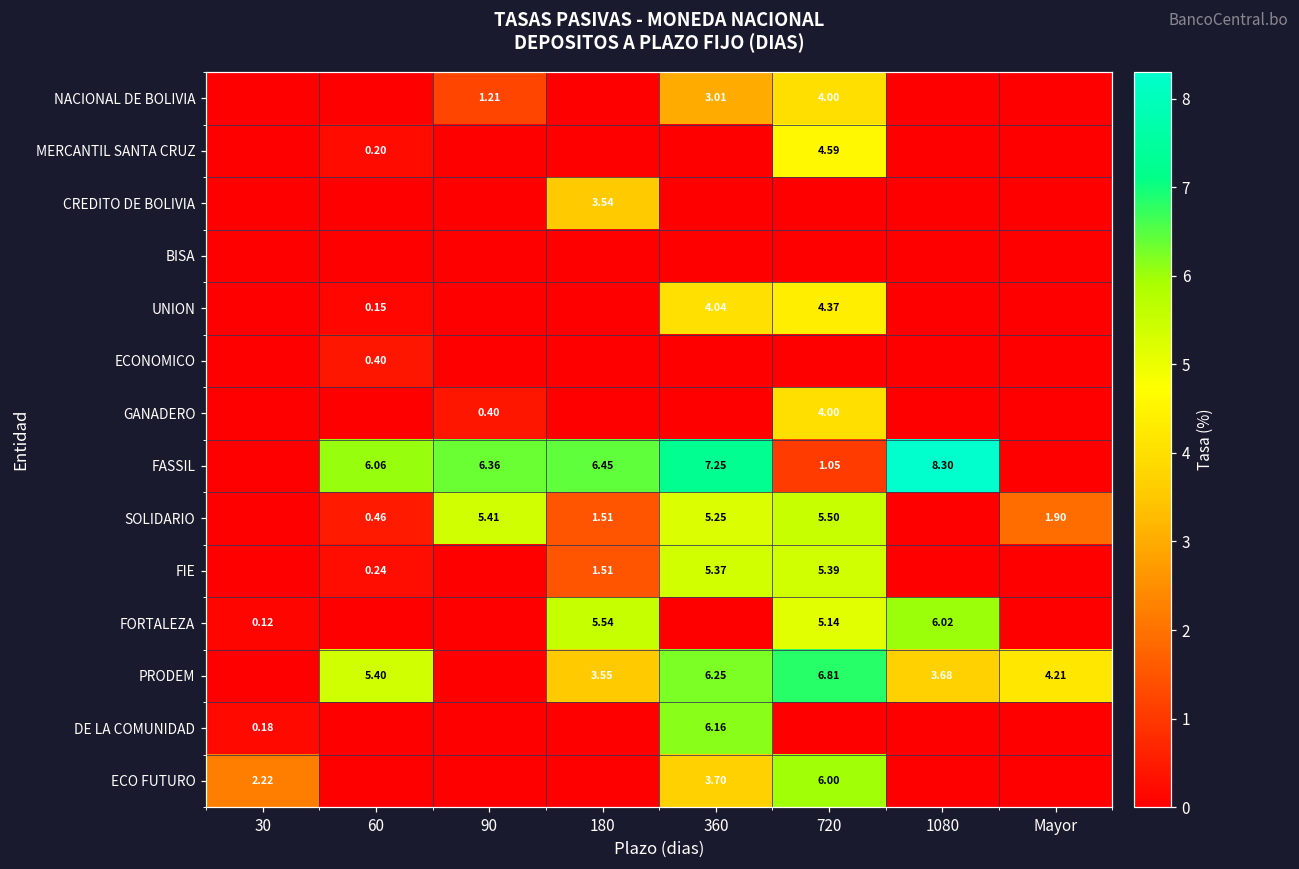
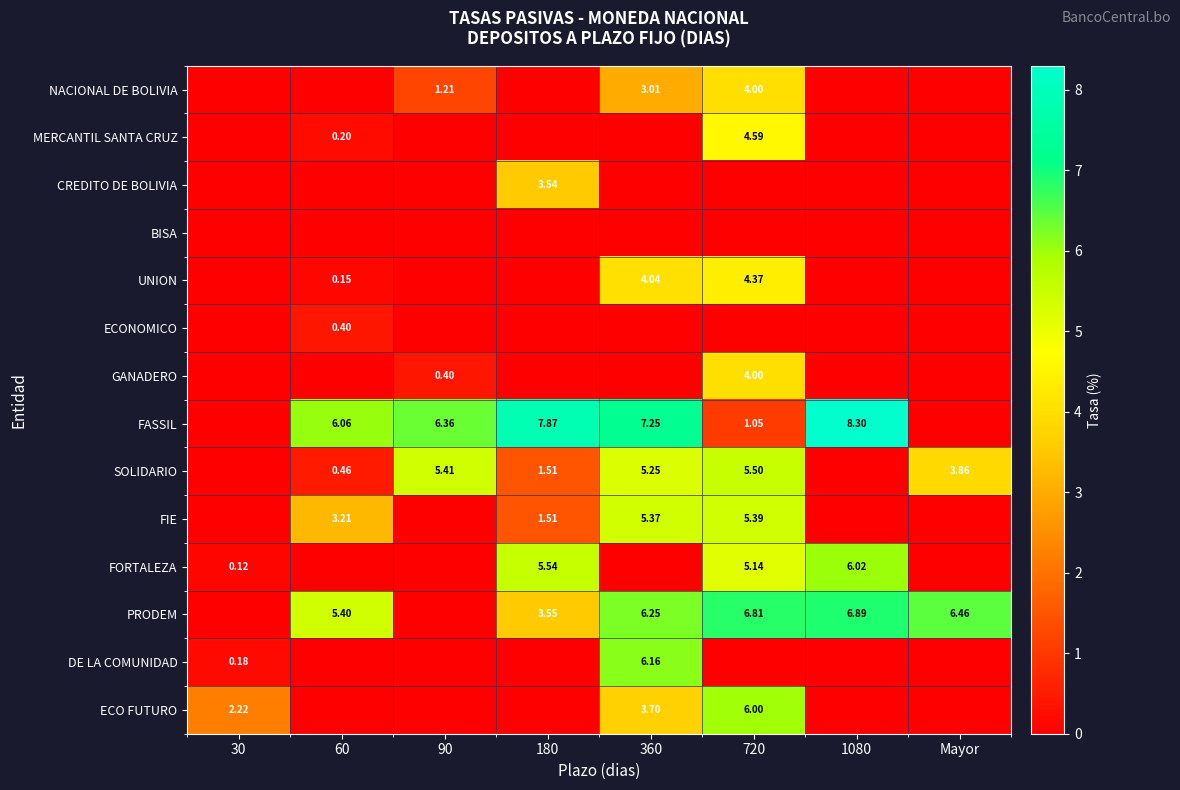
FASSIL, 180: 6.45 -> 7.87
SOLIDARIO, Mayor: 1.90 -> 3.86
FIE, 60: 0.24 -> 3.21
PRODEM, 1080: 3.68 -> 6.89
PRODEM, Mayor: 4.21 -> 6.46
